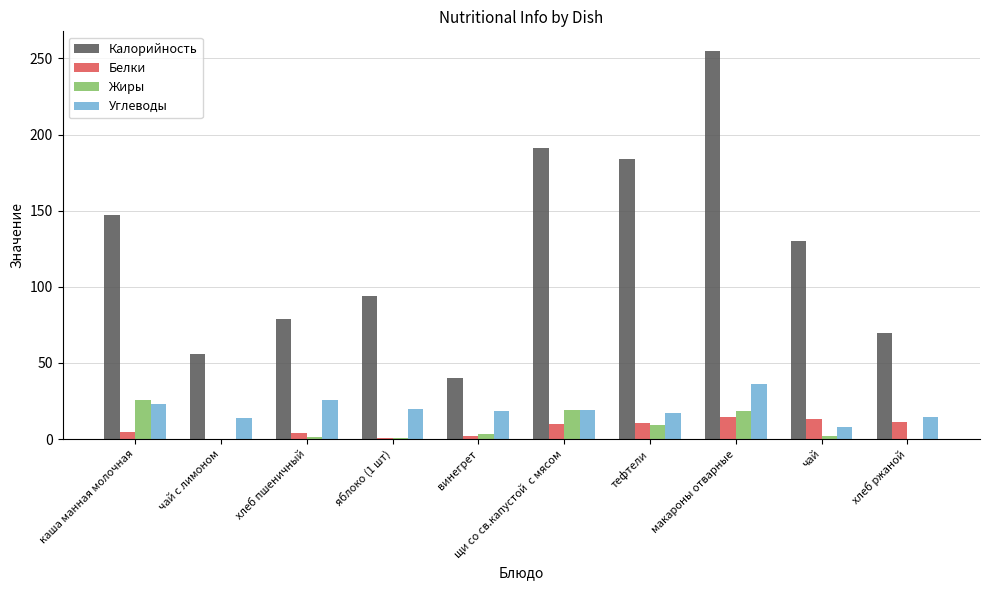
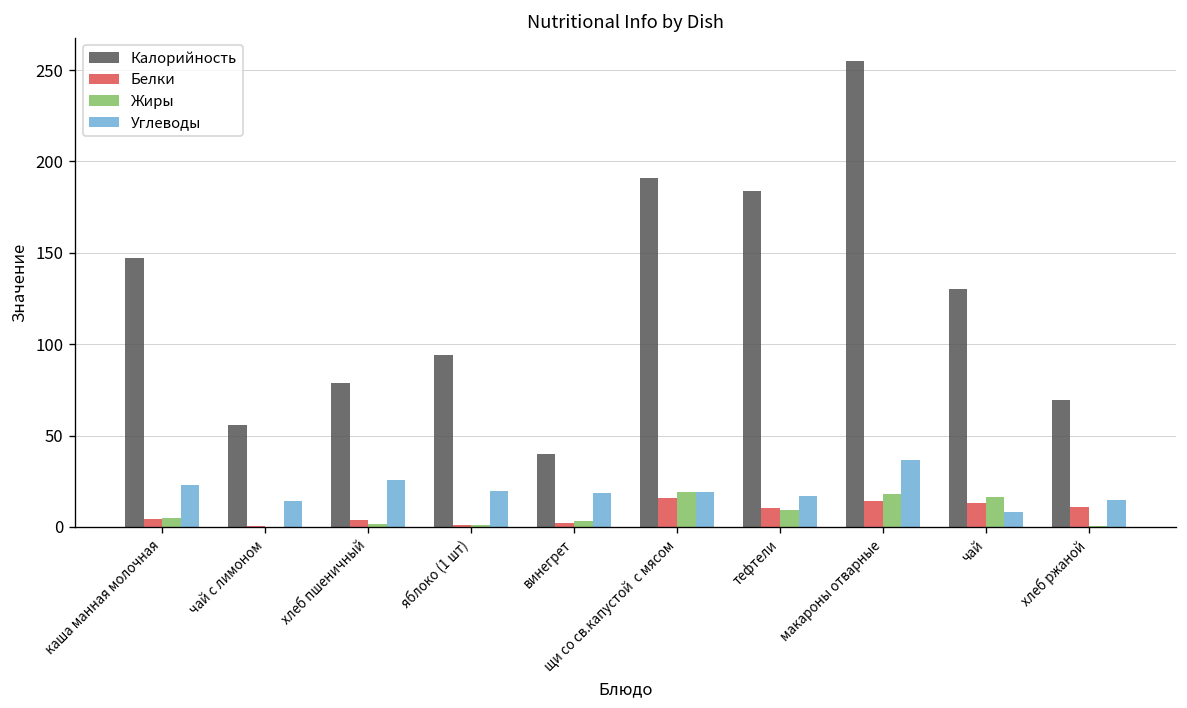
Жиры, каша манная молочная: 26 -> 5
Белки, щи со св.капустой c мясом: 10 -> 16
Жиры, чай: 2 -> 16
